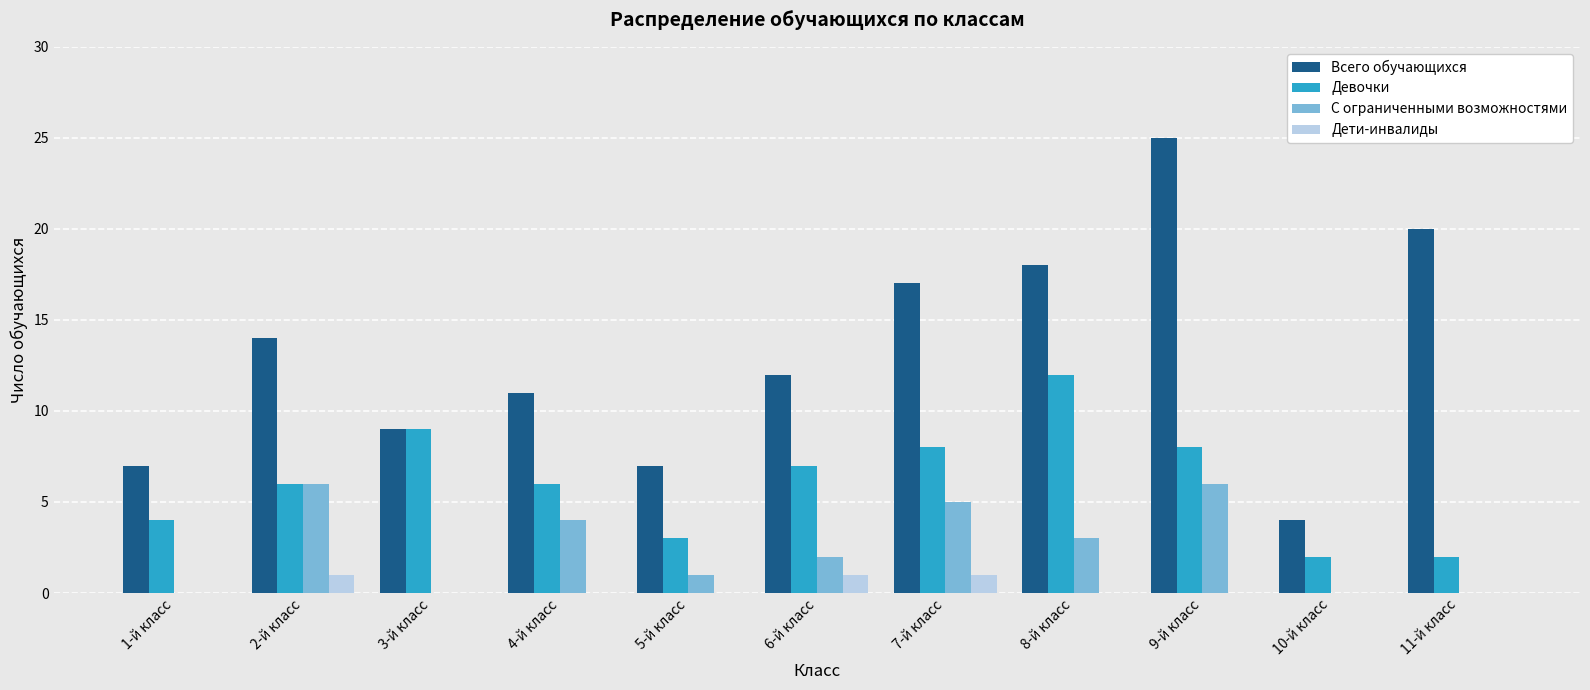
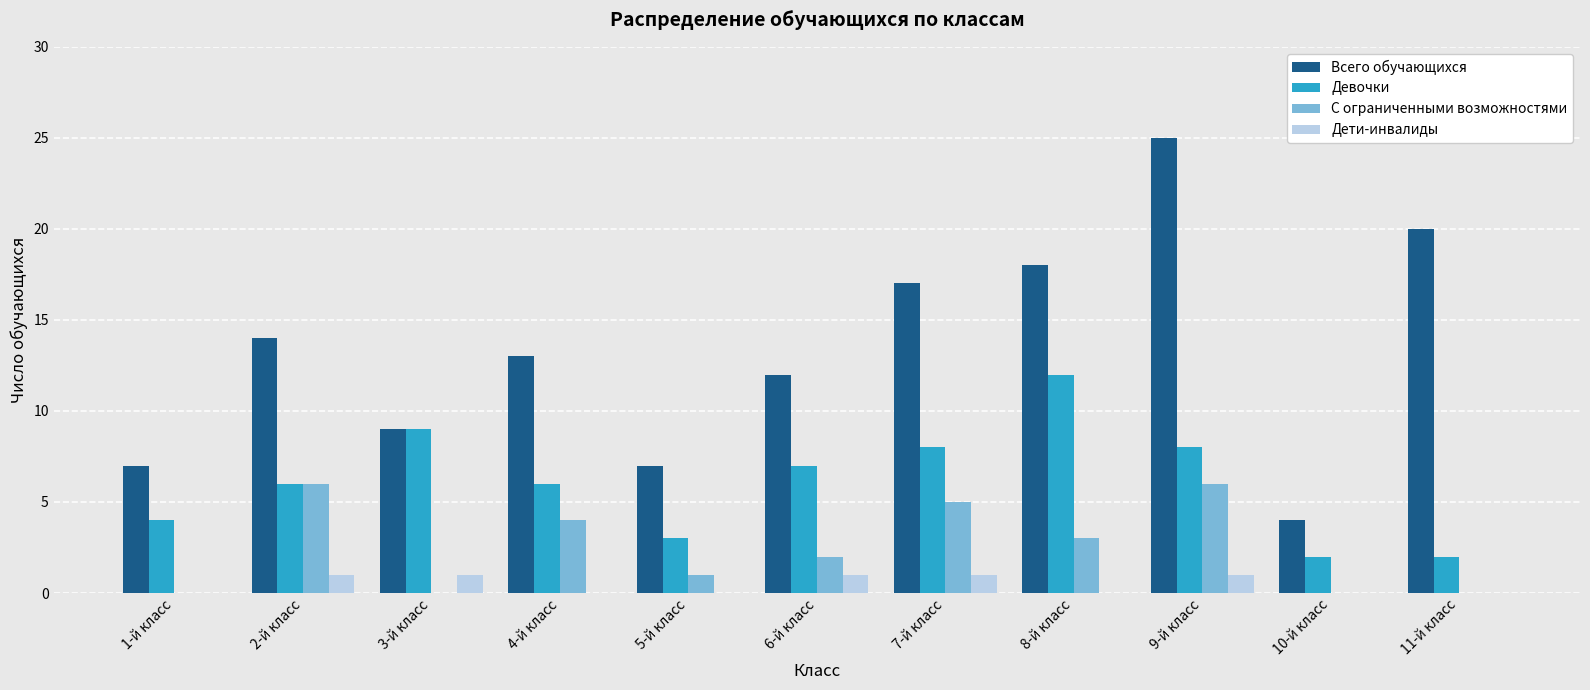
Дети-инвалиды, 3-й класс: 0 -> 1
Всего обучающихся, 4-й класс: 11 -> 13
Дети-инвалиды, 9-й класс: 0 -> 1
